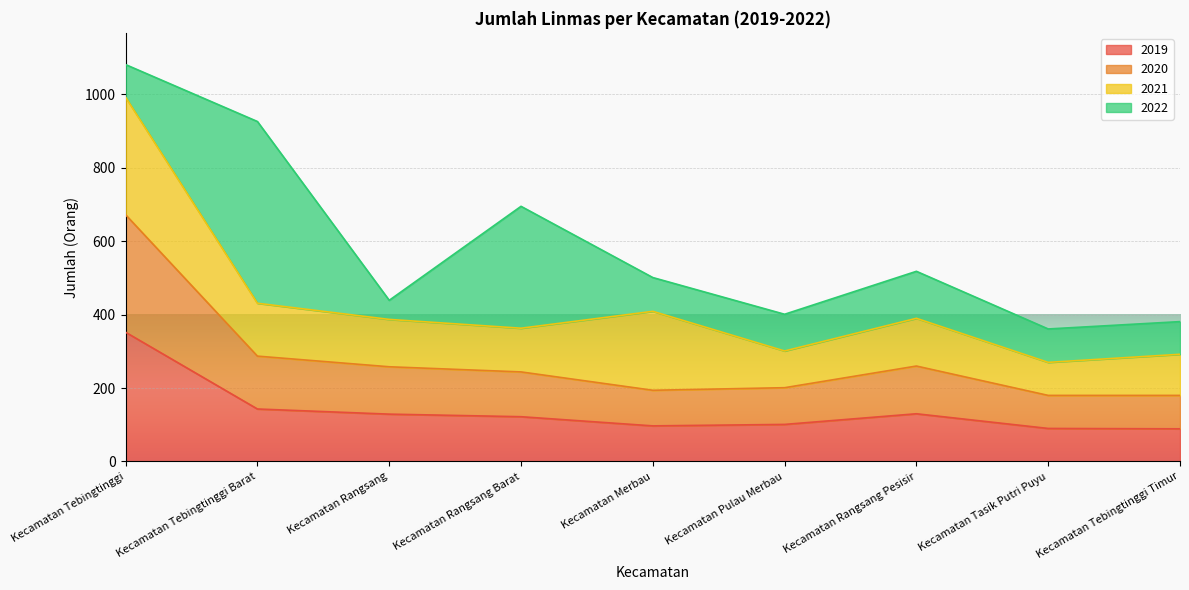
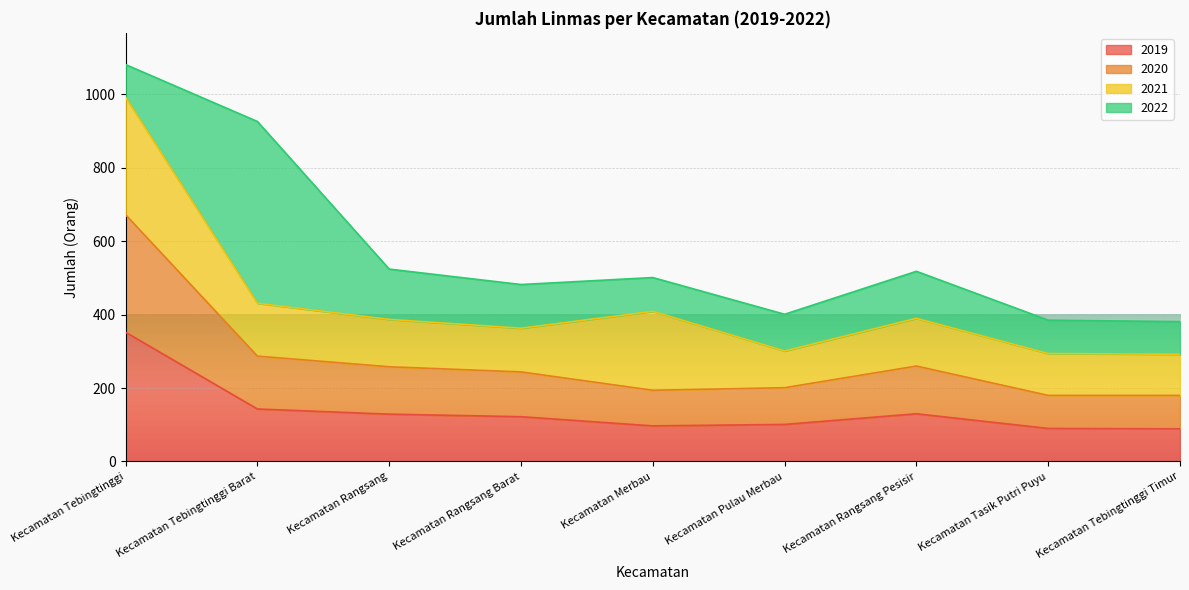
2022, Kecamatan Rangsang: 50 -> 140
2022, Kecamatan Rangsang Barat: 330 -> 120
2021, Kecamatan Tasik Putri Puyu: 90 -> 110
